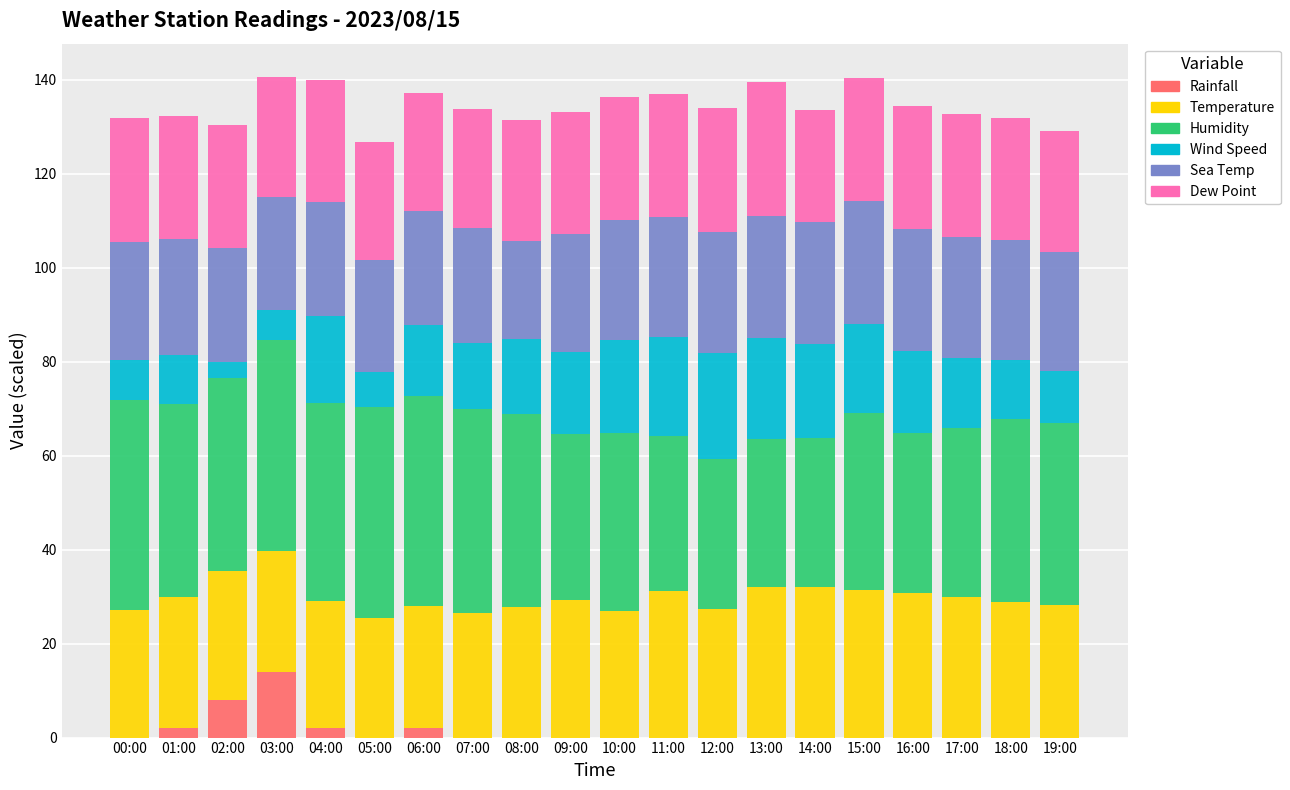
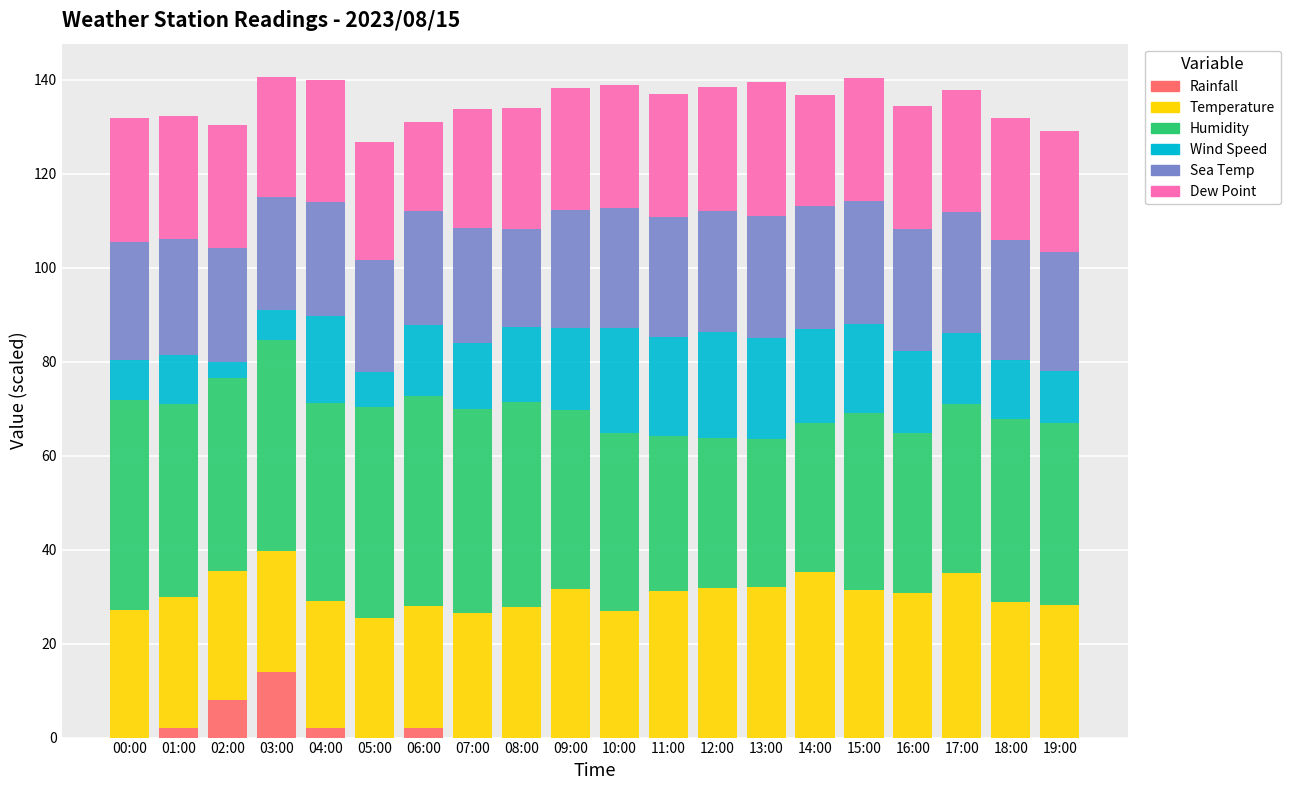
Dew Point, 06:00: 25 -> 19
Humidity, 08:00: 41 -> 44
Temperature, 09:00: 29 -> 32
Humidity, 09:00: 35 -> 38
Wind Speed, 10:00: 20 -> 23
Temperature, 12:00: 27 -> 32
Temperature, 14:00: 32 -> 35
Temperature, 17:00: 30 -> 35
